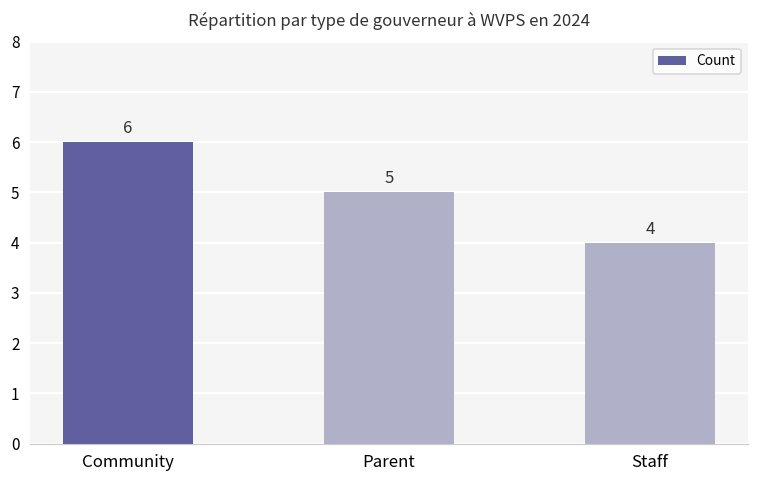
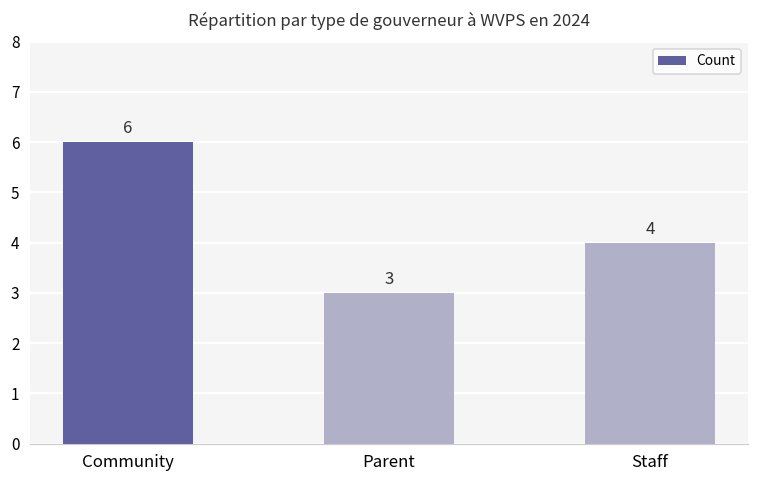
Parent: 5 -> 3
